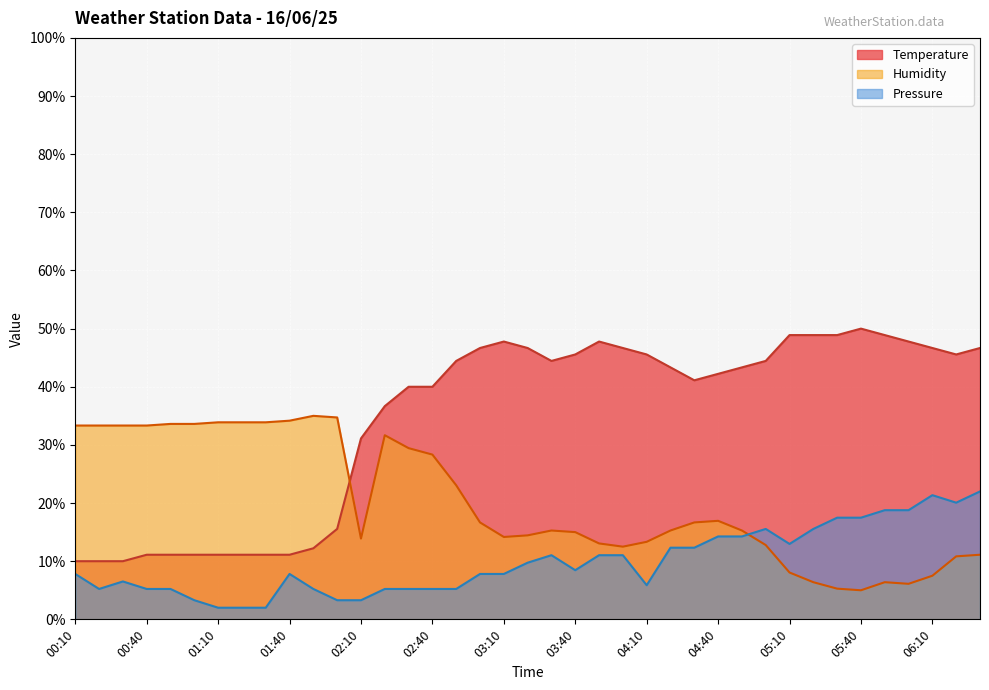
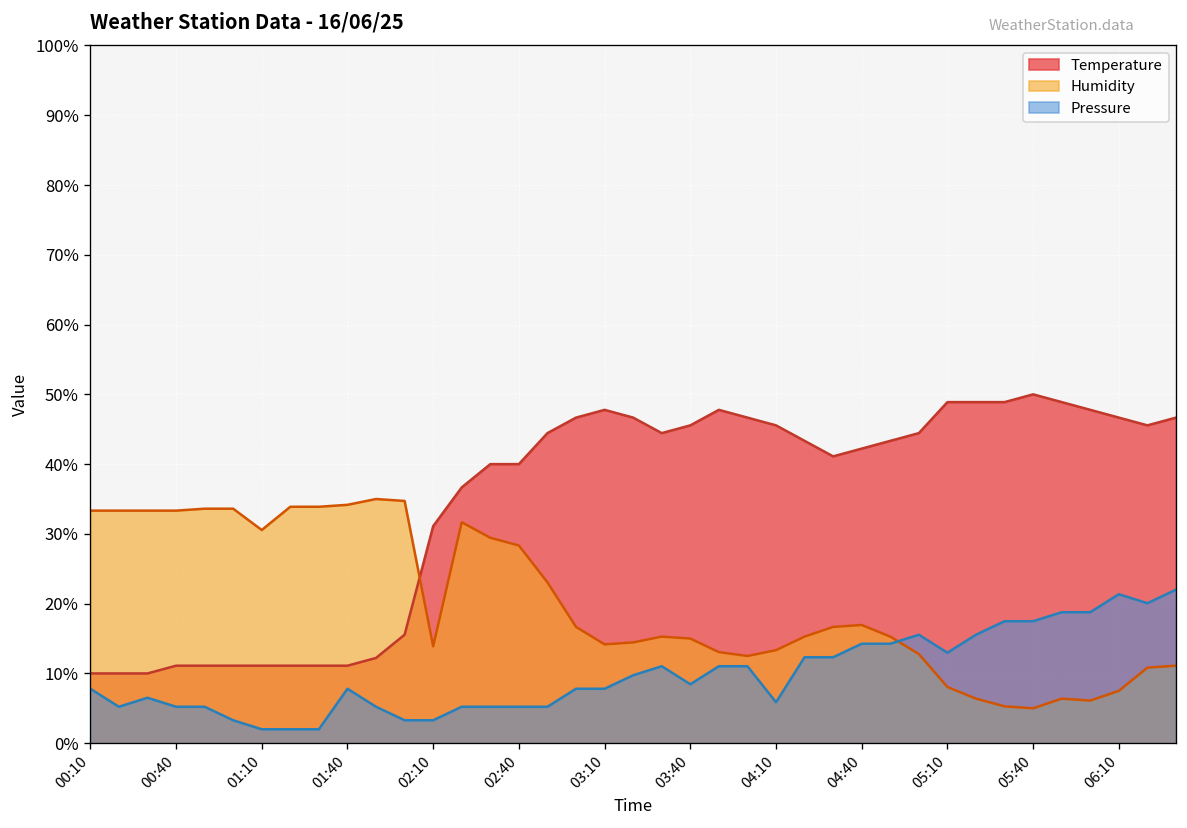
Humidity, 01:10: 34% -> 31%
